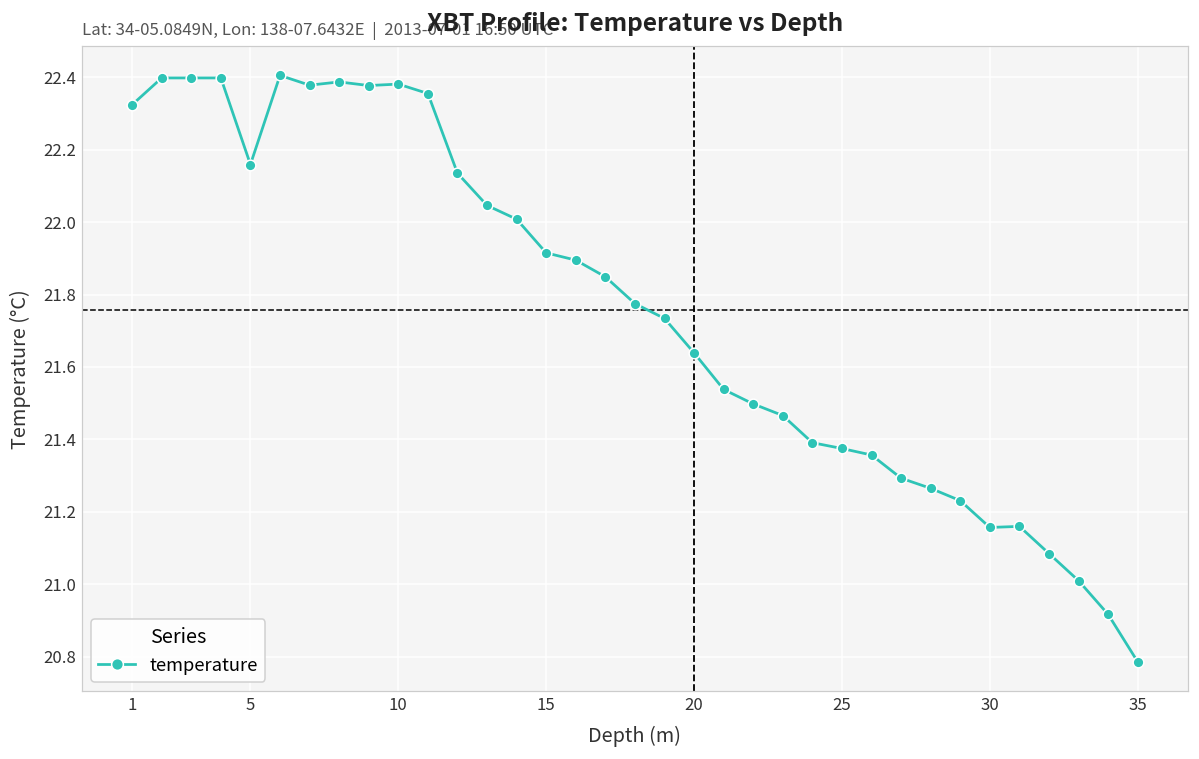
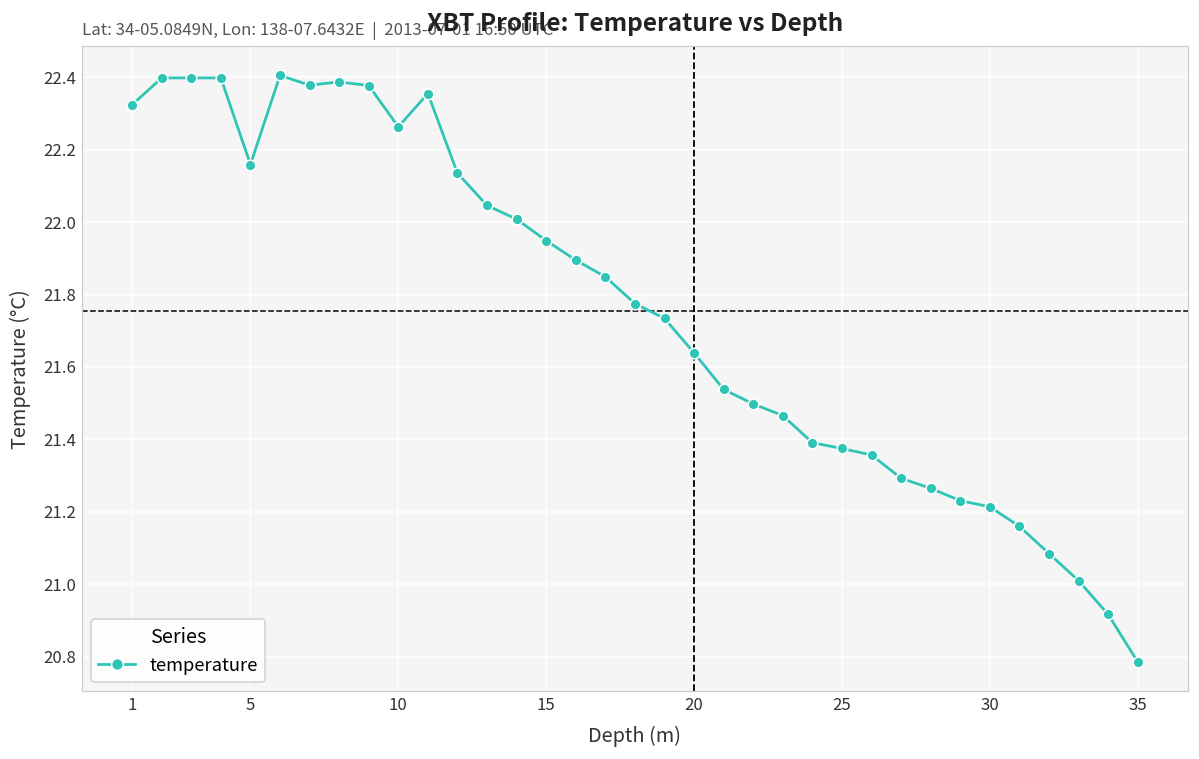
10: 22.38 -> 22.26
15: 21.92 -> 21.95
30: 21.16 -> 21.21
